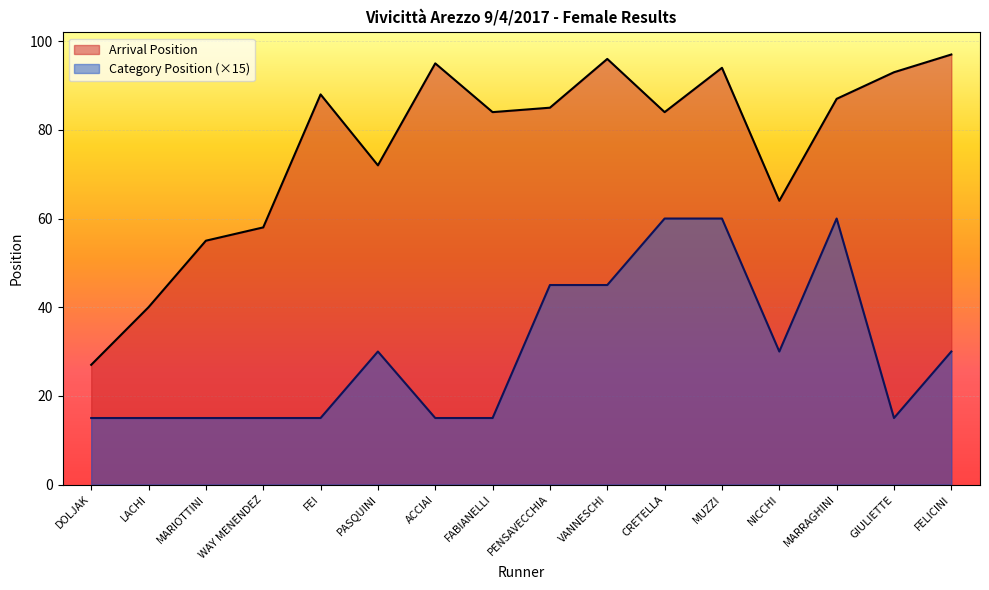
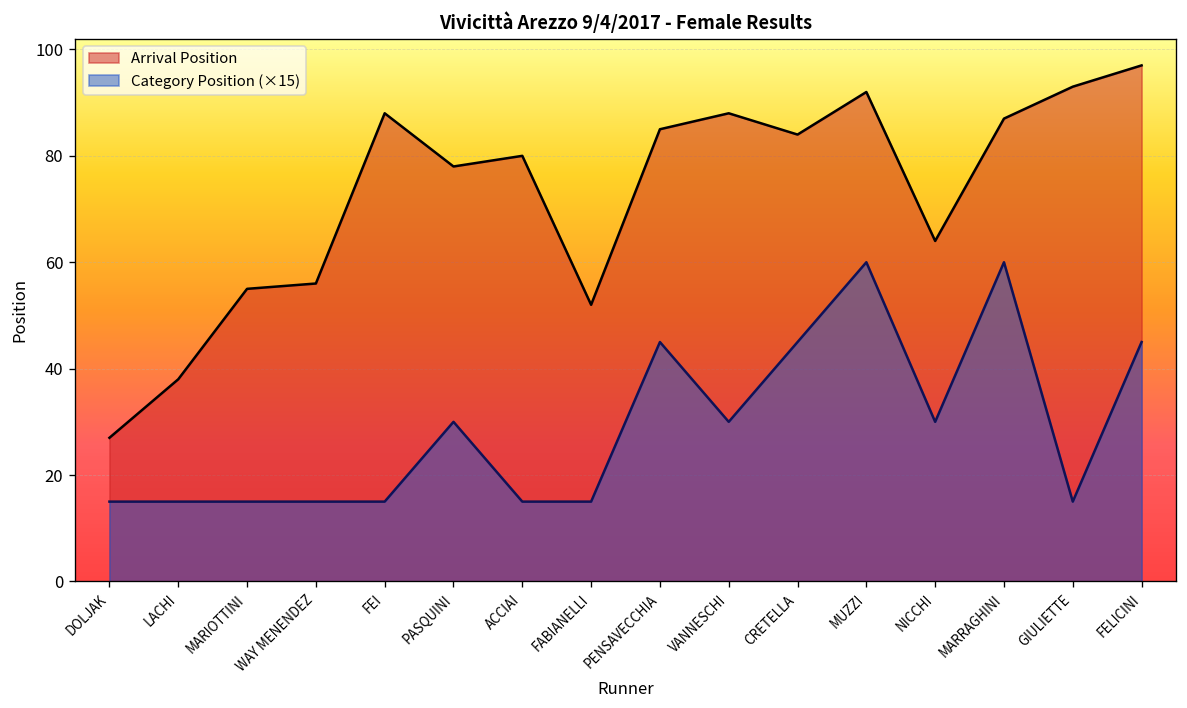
Arrival Position, LACHI: 40 -> 38
Arrival Position, WAY MENENDEZ: 58 -> 56
Arrival Position, PASQUINI: 72 -> 78
Arrival Position, ACCIAI: 95 -> 80
Arrival Position, FABIANELLI: 84 -> 52
Arrival Position, VANNESCHI: 96 -> 88
Category Position (×15), VANNESCHI: 45 -> 30
Category Position (×15), CRETELLA: 60 -> 45
Arrival Position, MUZZI: 94 -> 92
Category Position (×15), FELICINI: 30 -> 45
